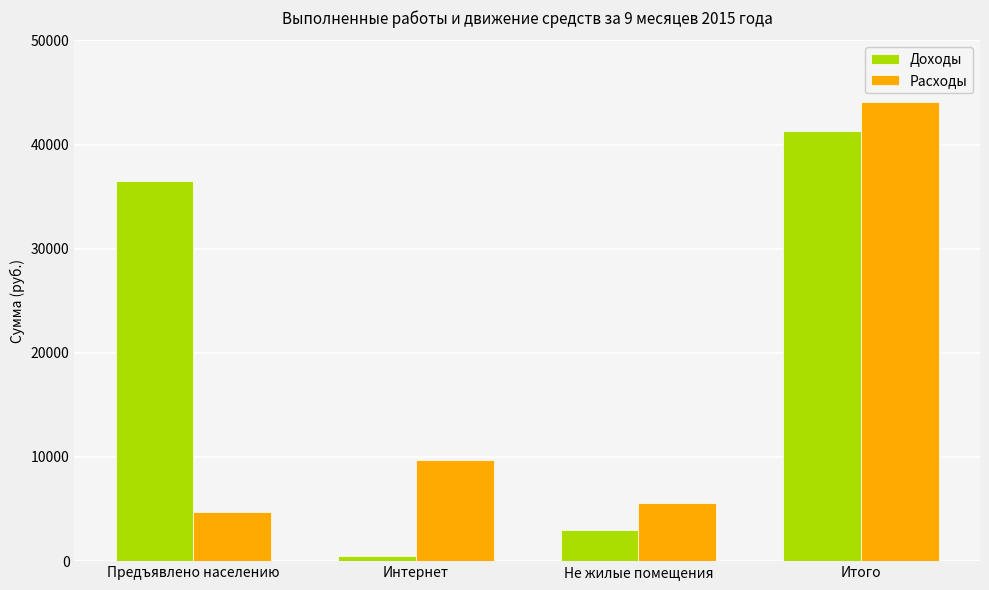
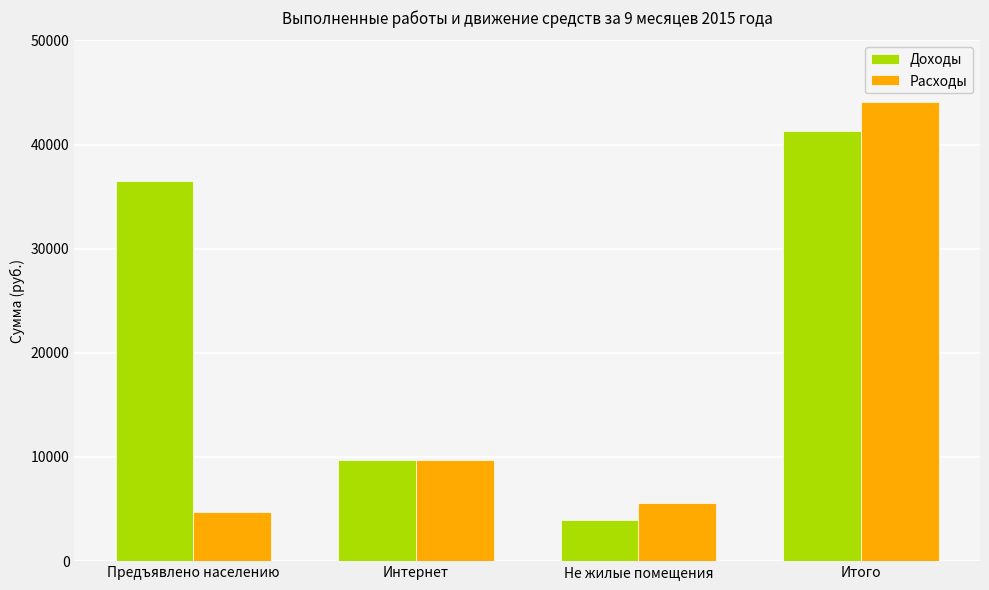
Доходы, Интернет: 500 -> 9700
Доходы, Не жилые помещения: 3000 -> 3900
